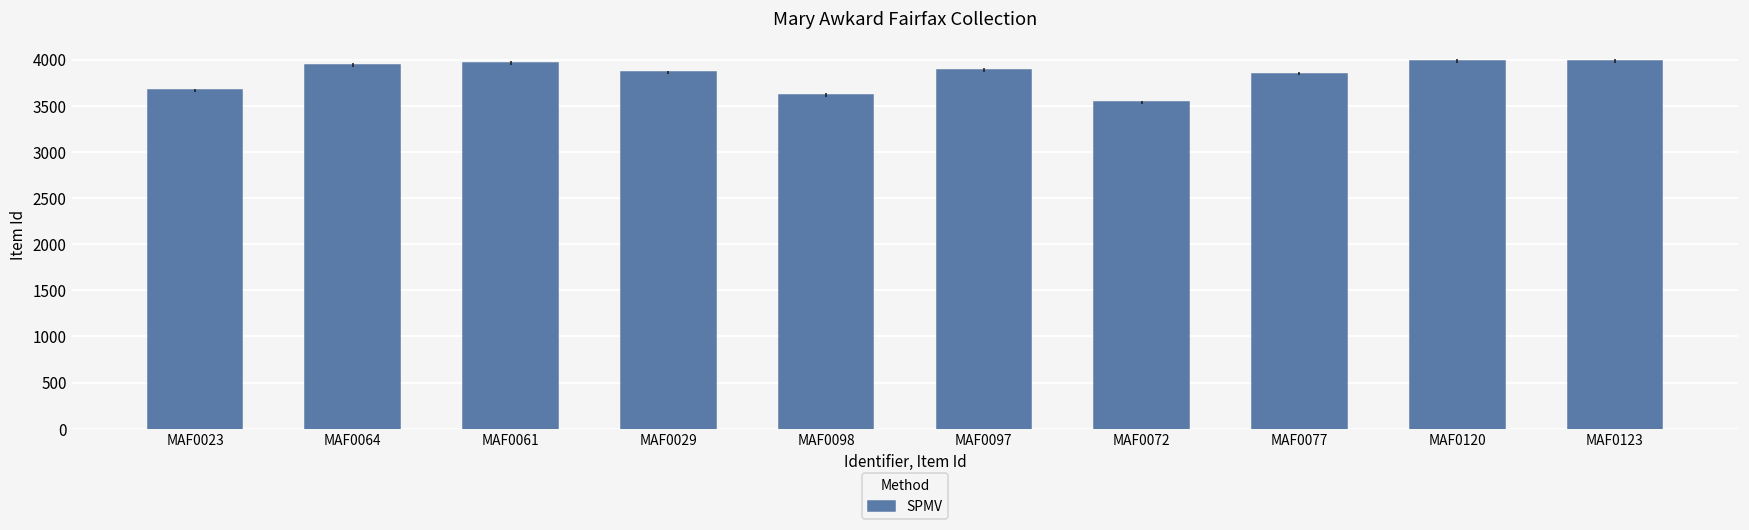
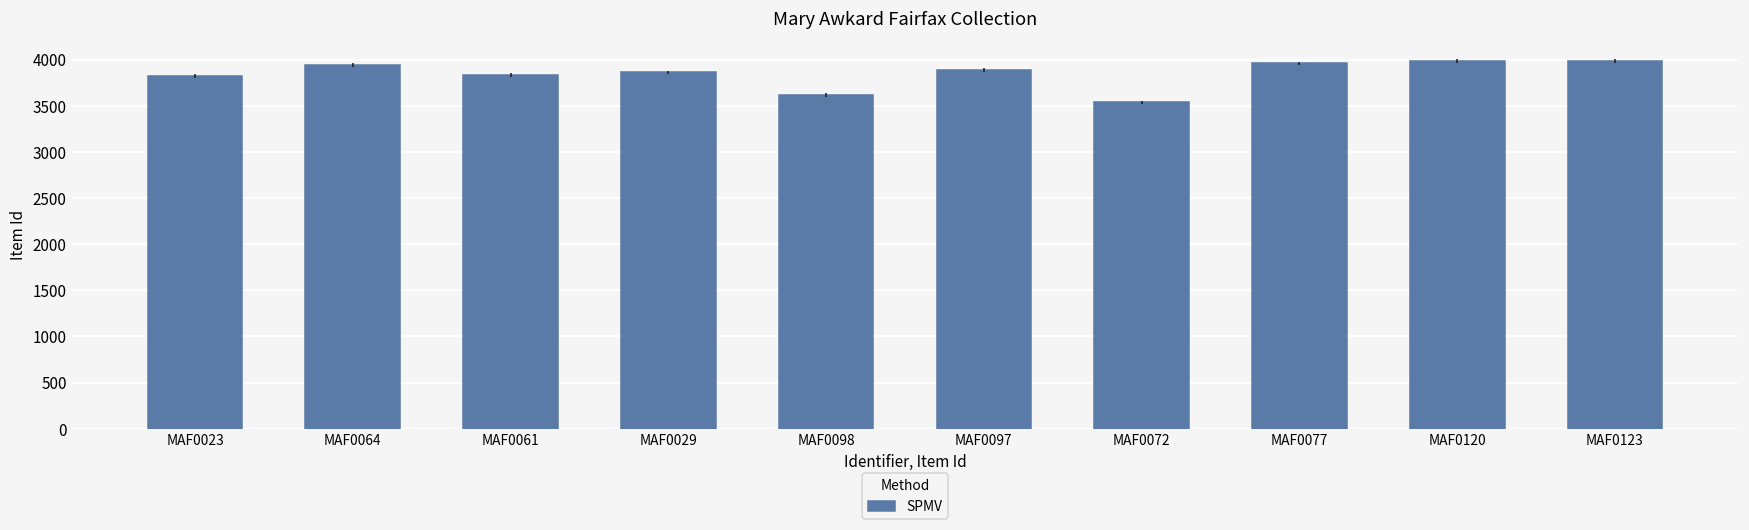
MAF0023: 3700 -> 3800
MAF0061: 4000 -> 3800
MAF0077: 3900 -> 4000
